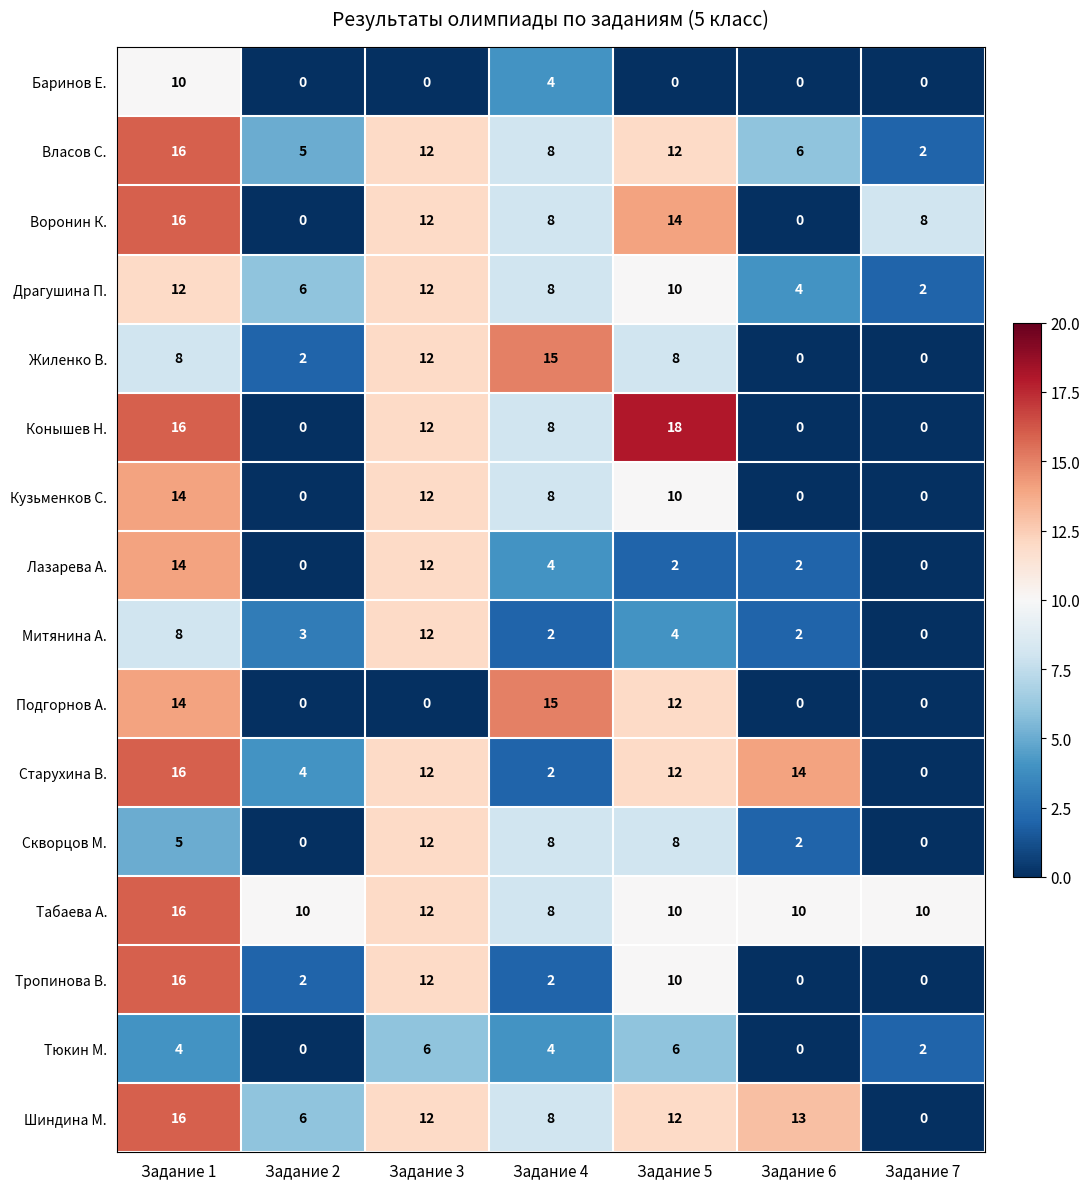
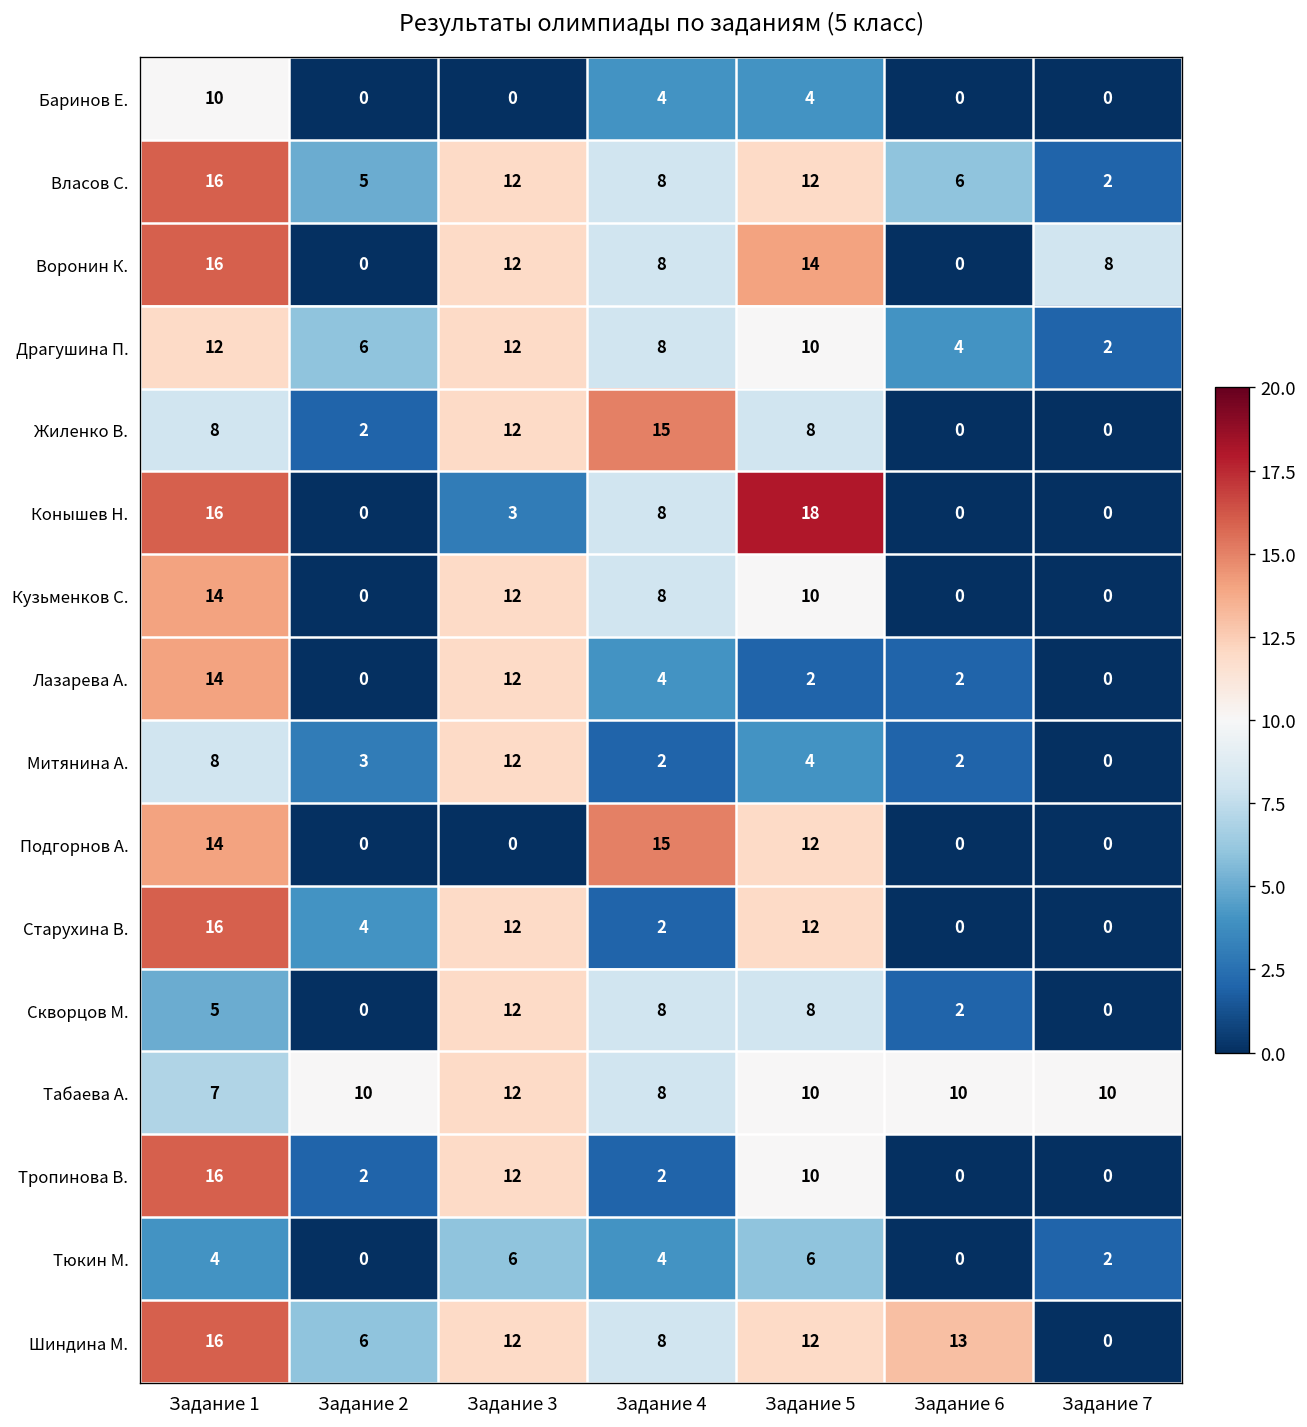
Баринов Е., Задание 5: 0 -> 4
Конышев Н., Задание 3: 12 -> 3
Старухина В., Задание 6: 14 -> 0
Табаева А., Задание 1: 16 -> 7
